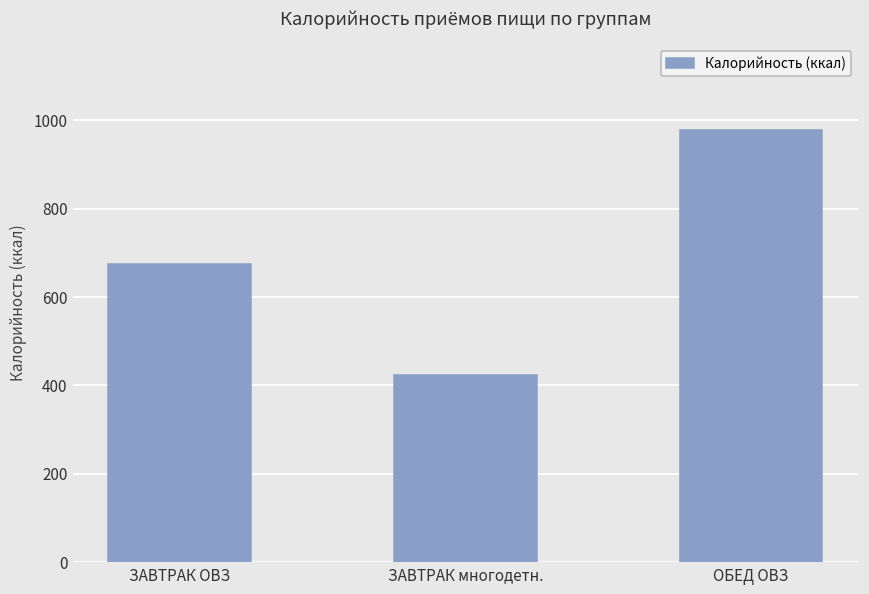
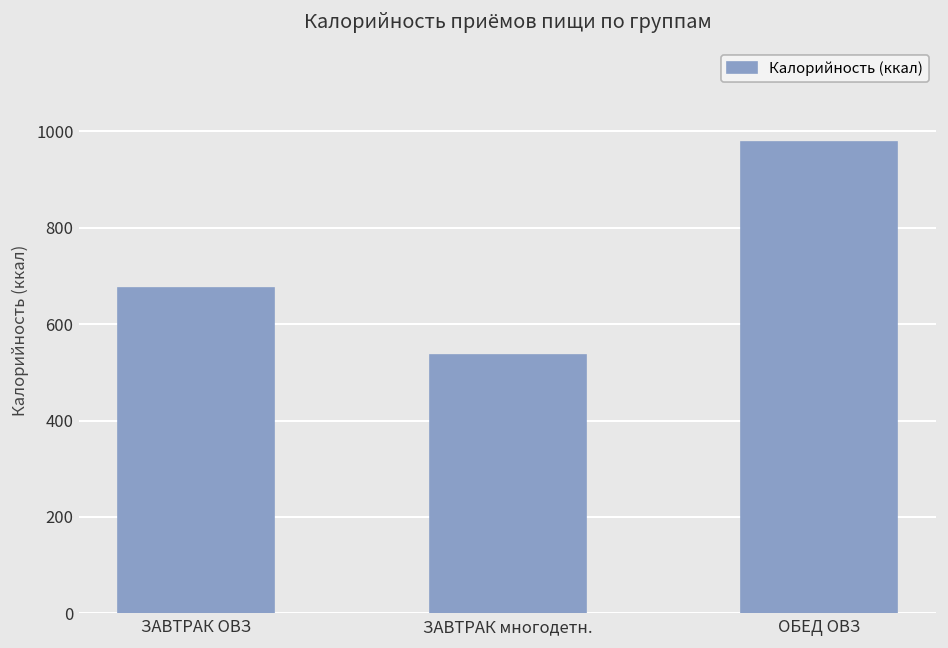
ЗАВТРАК многодетн.: 420 -> 540
